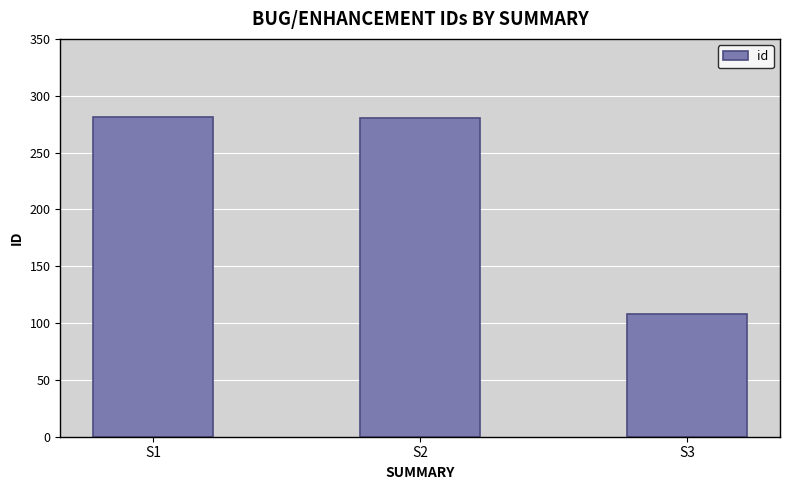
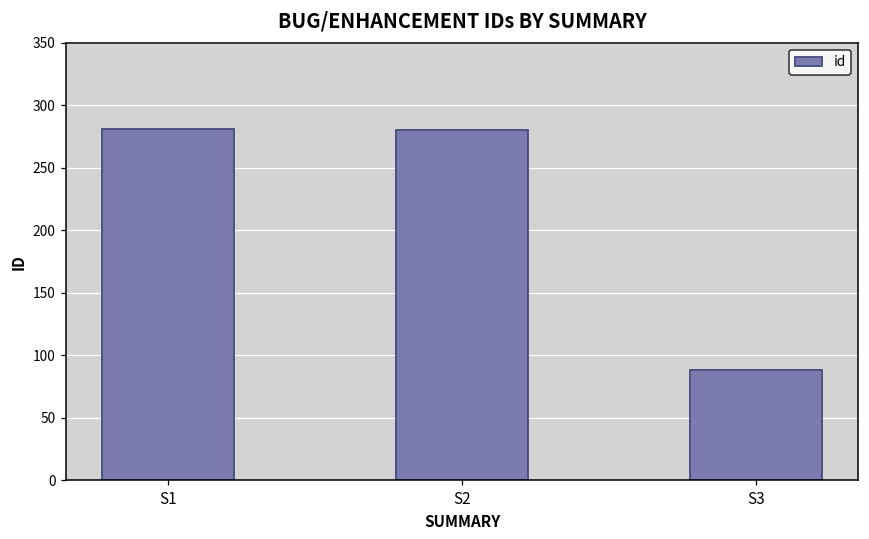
S3: 108 -> 88
